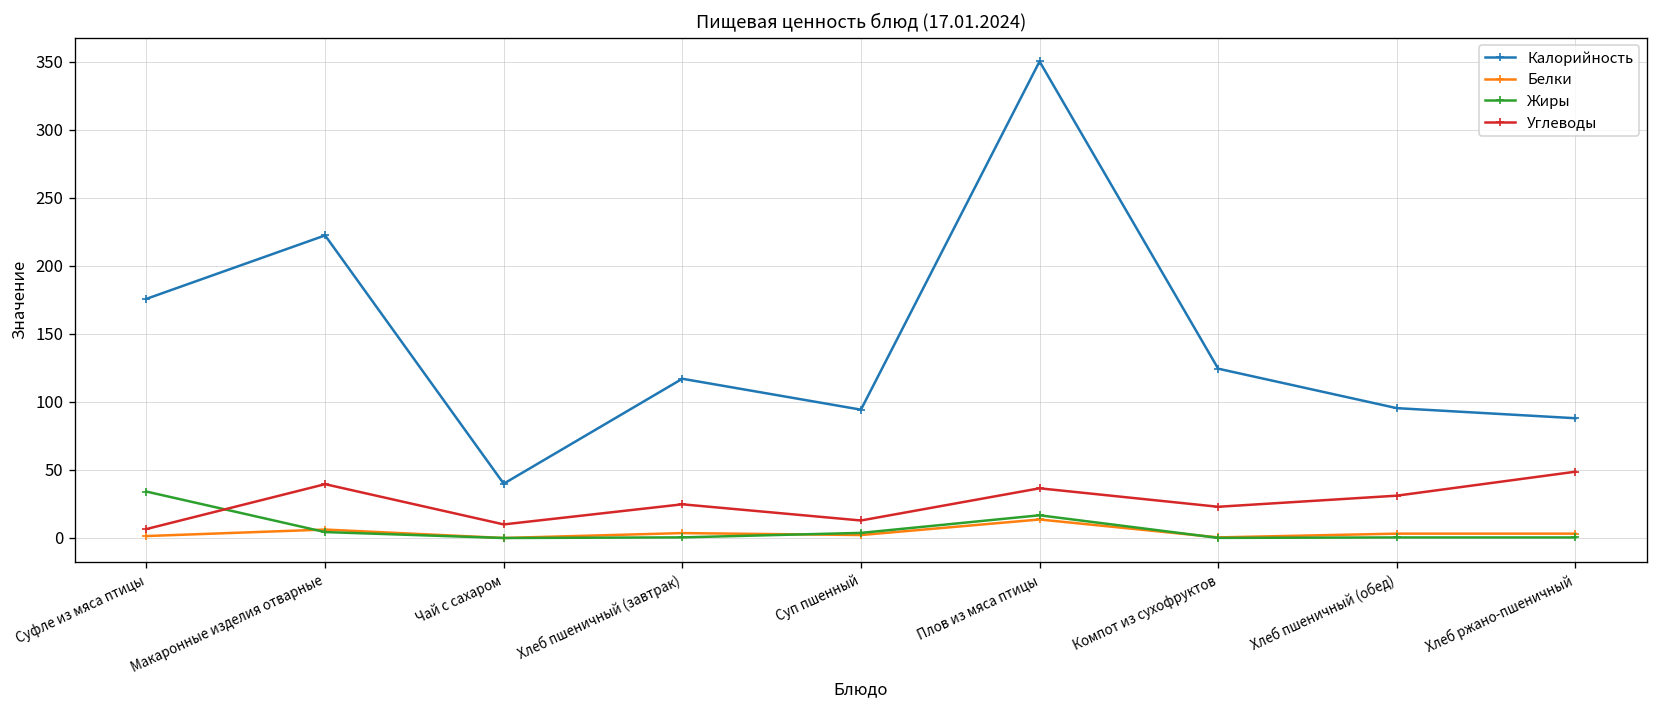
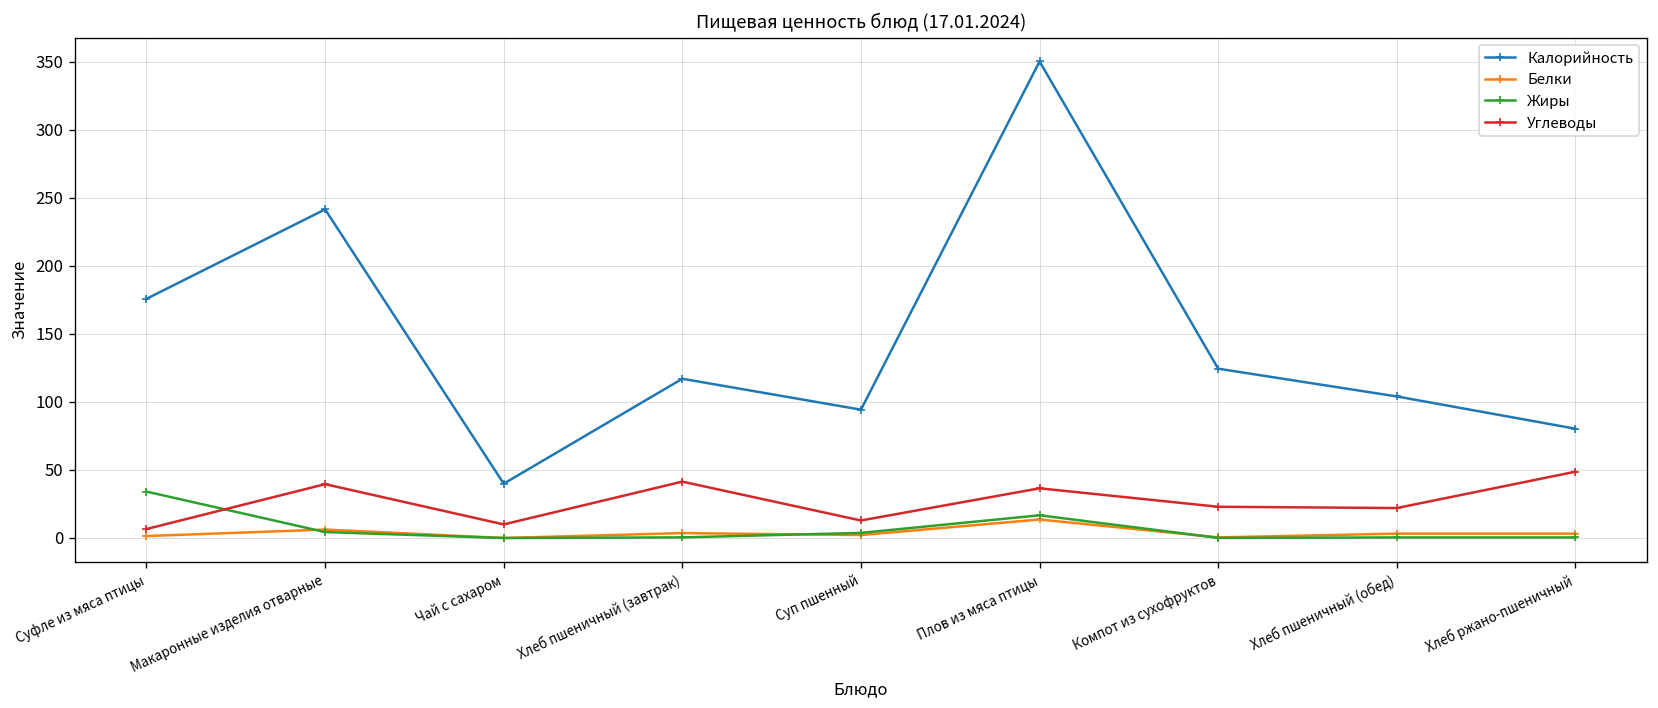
Калорийность, Макаронные изделия отварные: 222 -> 241
Углеводы, Хлеб пшеничный (завтрак): 25 -> 41
Калорийность, Хлеб пшеничный (обед): 95 -> 104
Углеводы, Хлеб пшеничный (обед): 31 -> 22
Калорийность, Хлеб ржано-пшеничный: 88 -> 80
